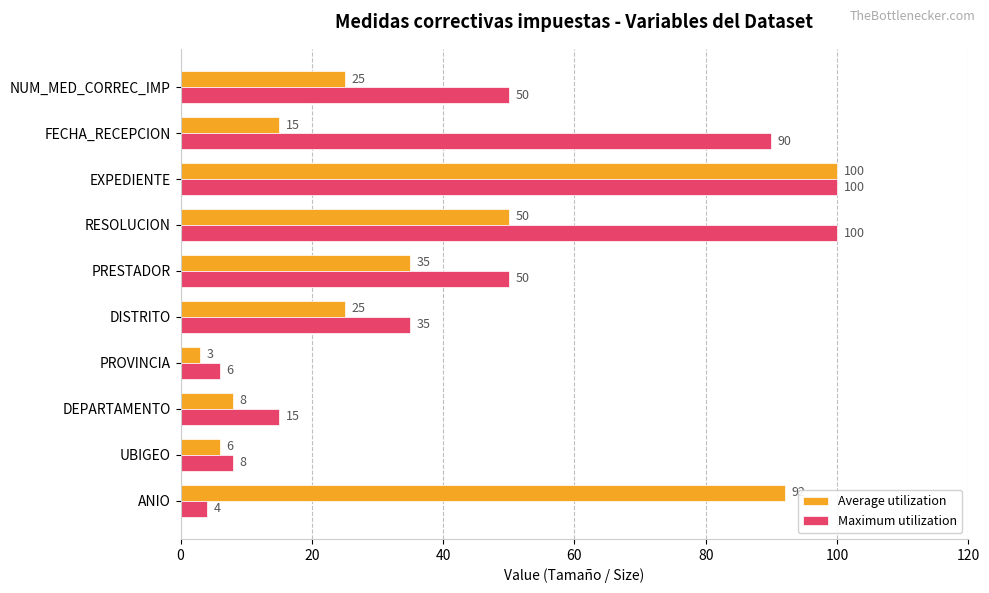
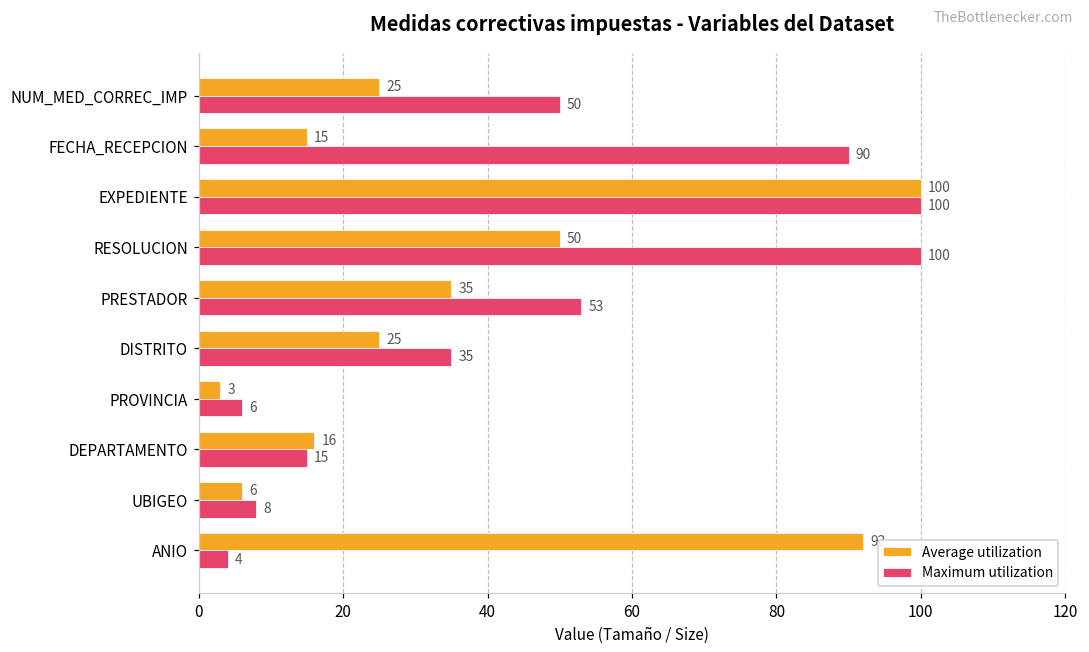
Maximum utilization, PRESTADOR: 50 -> 53
Average utilization, DEPARTAMENTO: 8 -> 16
